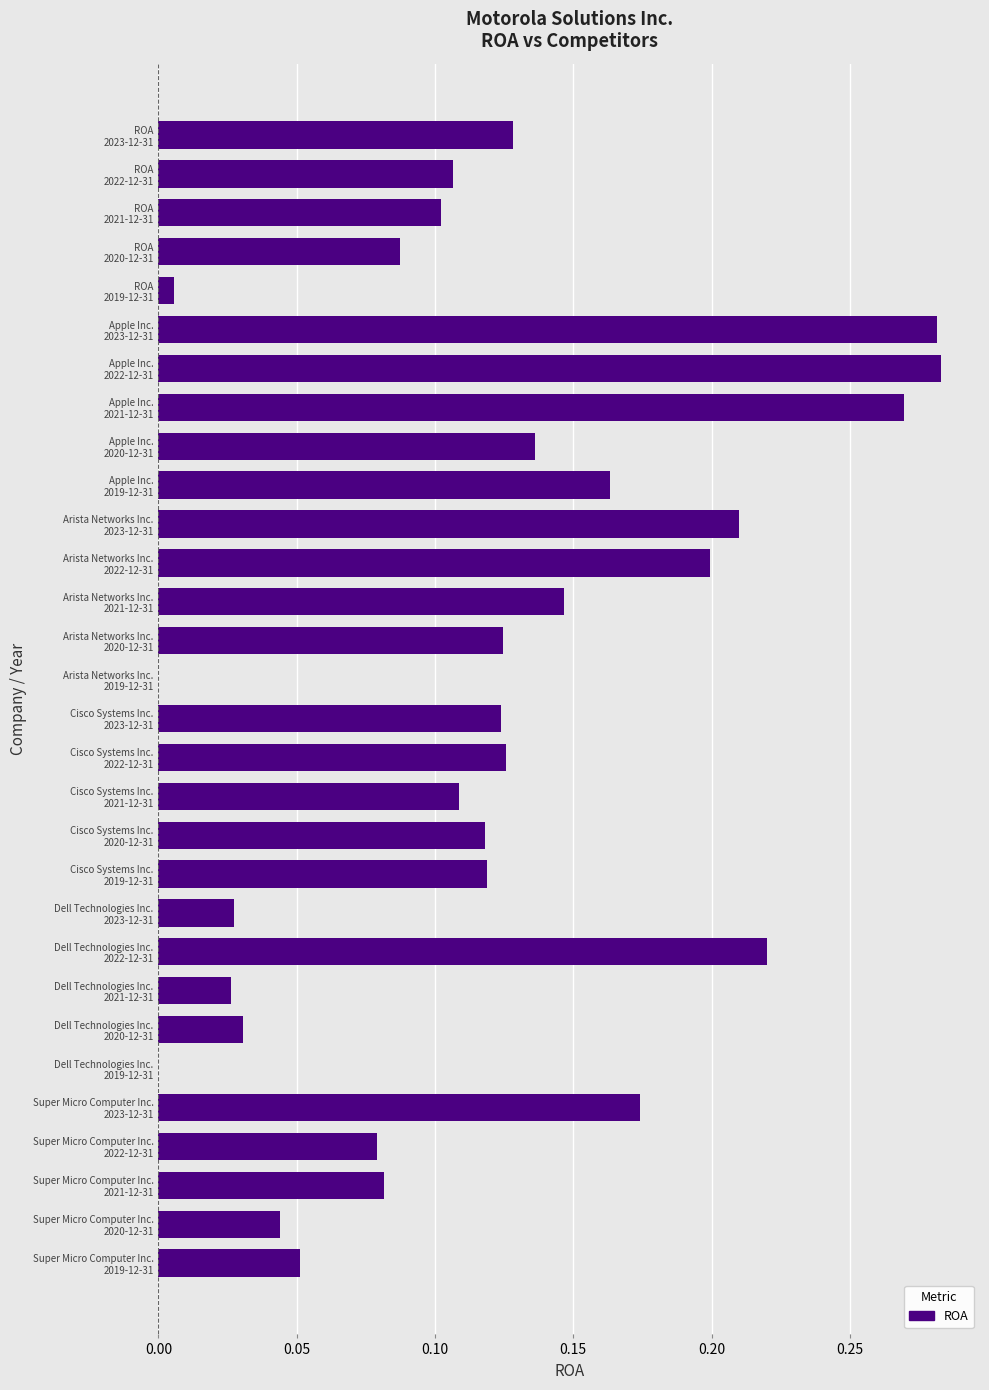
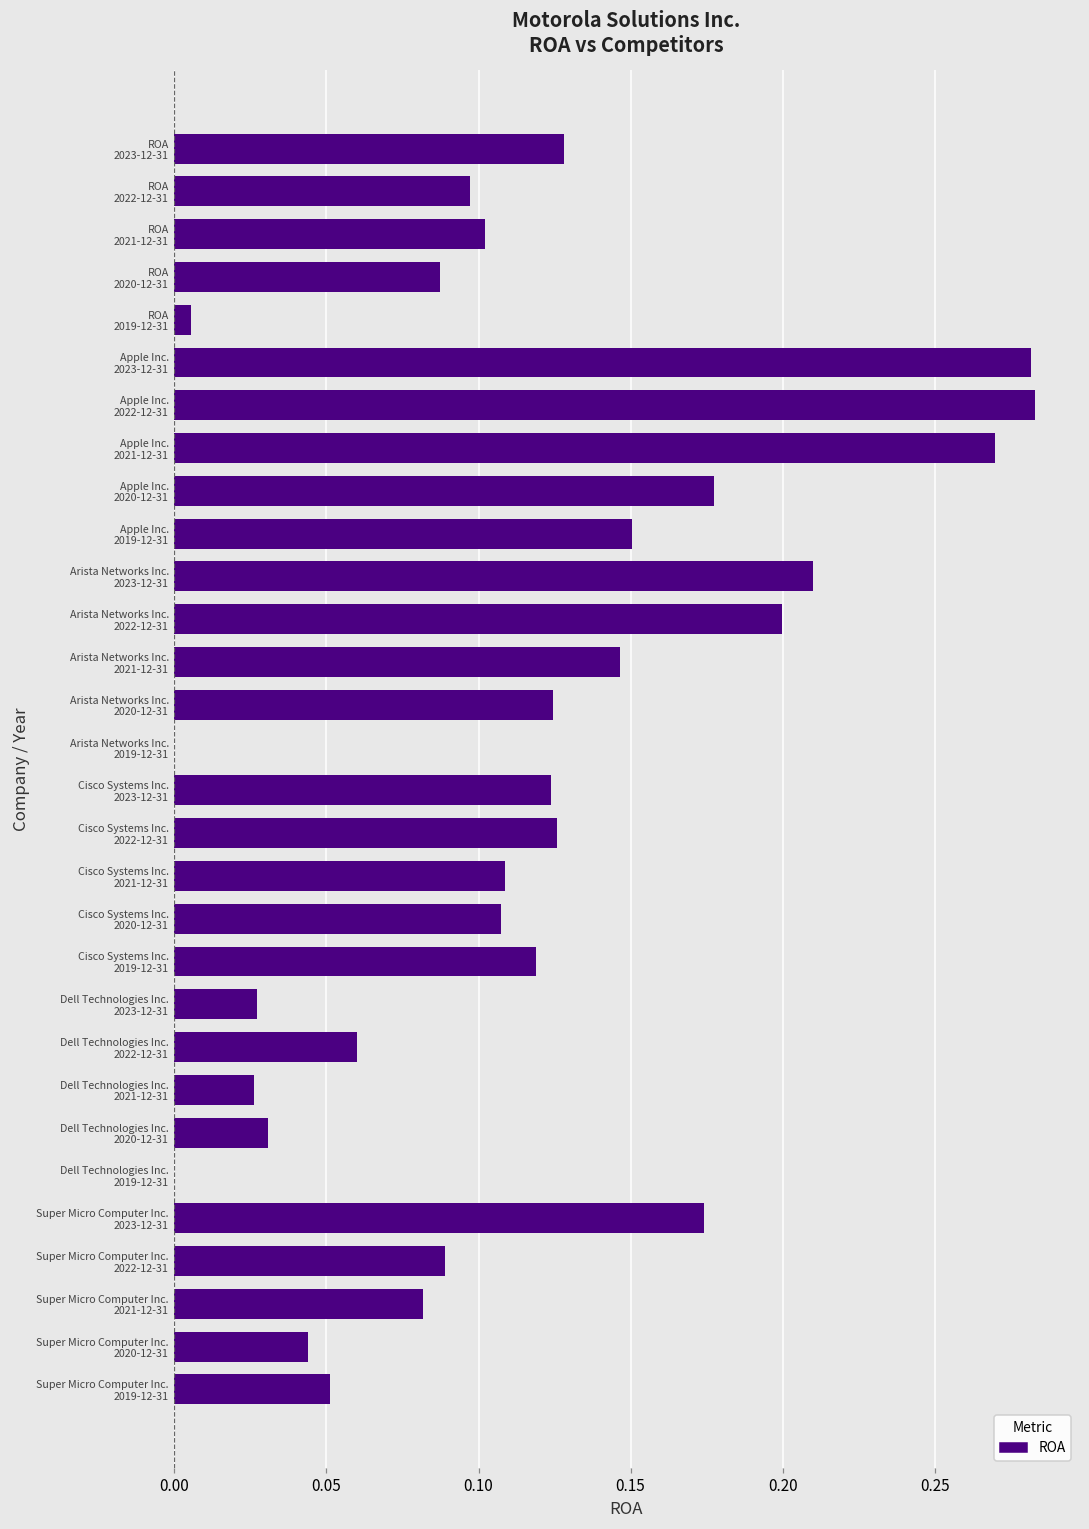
ROA 2022-12-31: 0.106 -> 0.097
Apple Inc. 2020-12-31: 0.136 -> 0.177
Apple Inc. 2019-12-31: 0.163 -> 0.151
Cisco Systems Inc. 2020-12-31: 0.118 -> 0.107
Dell Technologies Inc. 2022-12-31: 0.22 -> 0.06
Super Micro Computer Inc. 2022-12-31: 0.079 -> 0.089
